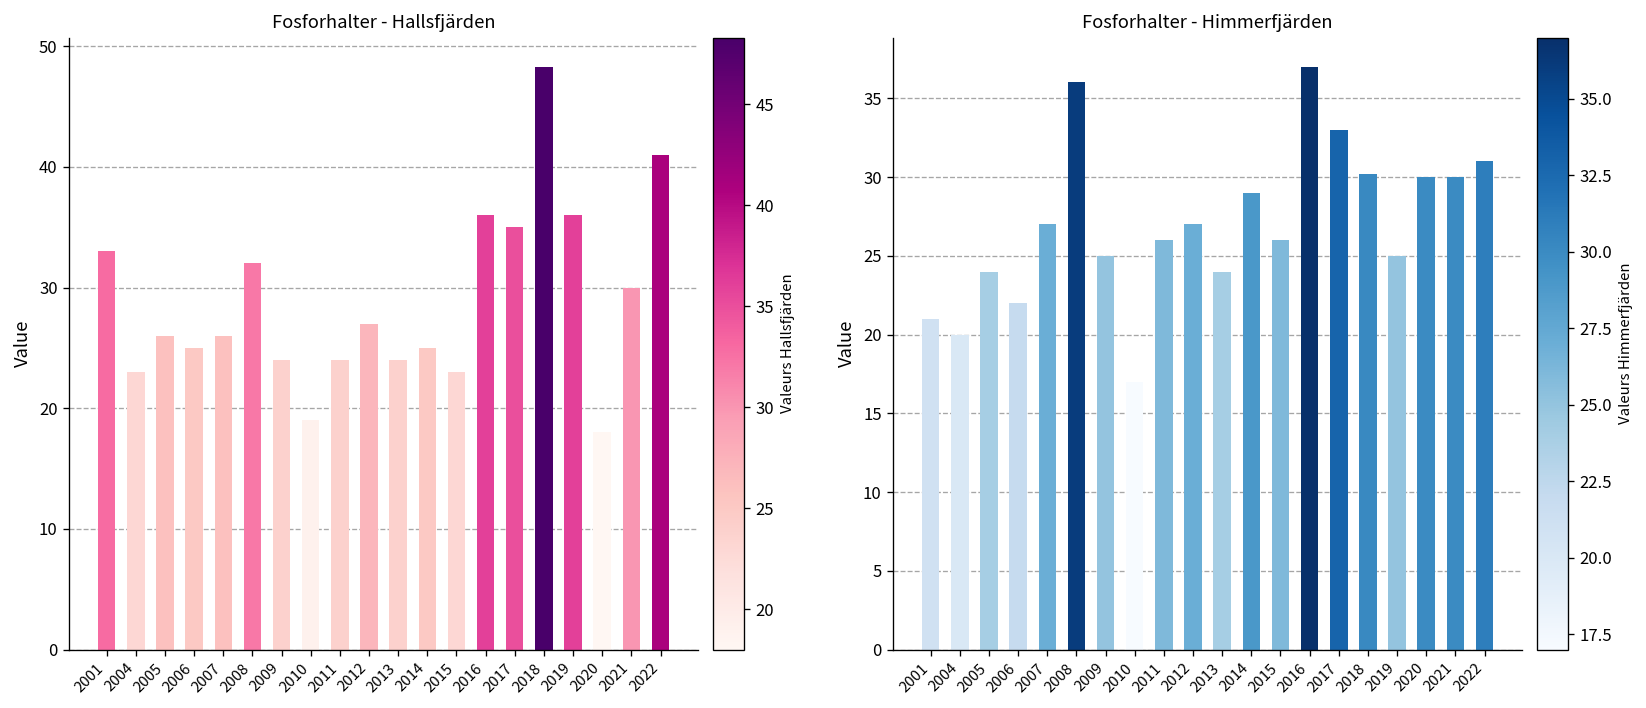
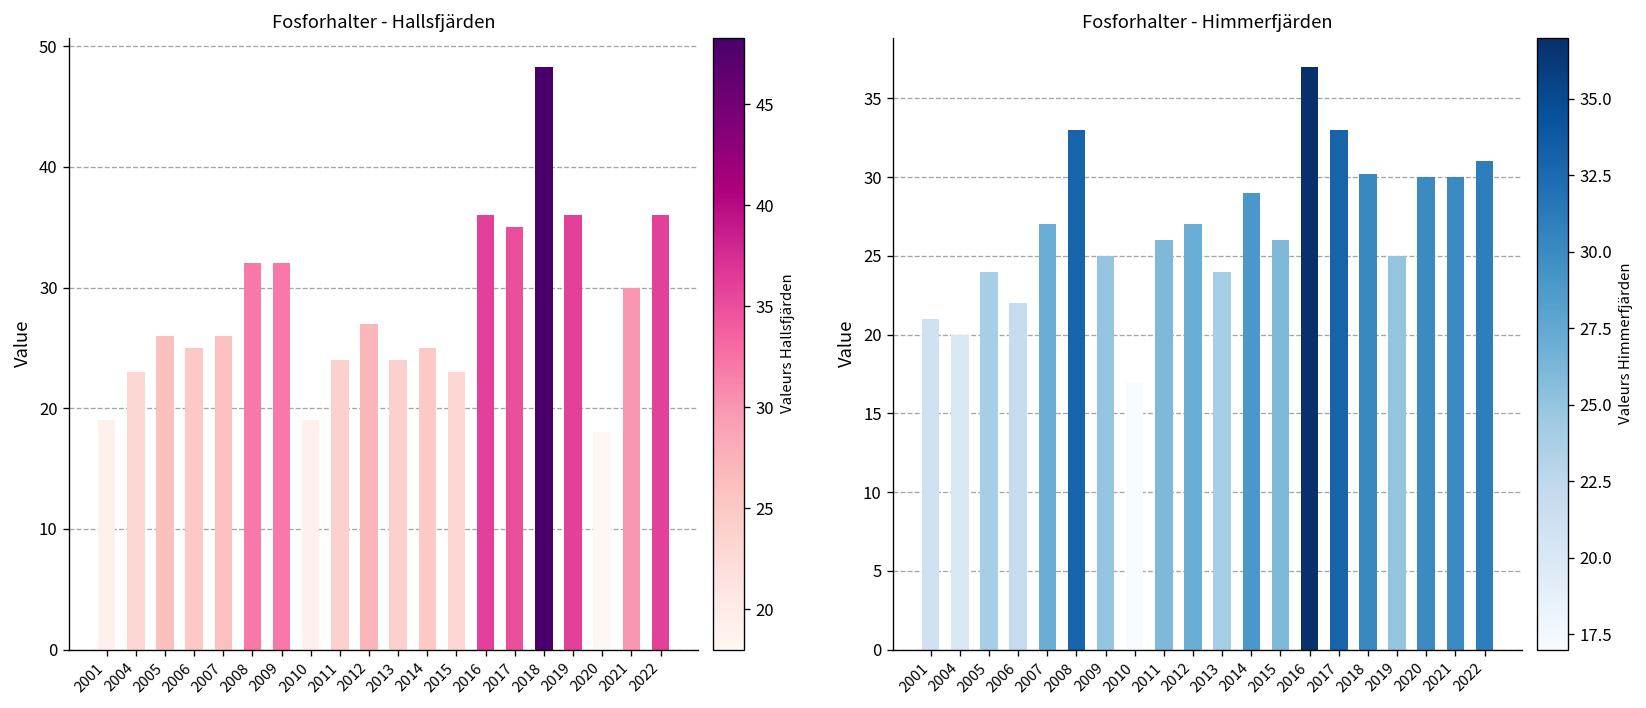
Fosforhalter - Hallsfjärden, 2001: 33 -> 19
Fosforhalter - Hallsfjärden, 2009: 24 -> 32
Fosforhalter - Hallsfjärden, 2022: 41 -> 36
Fosforhalter - Himmerfjärden, 2008: 36 -> 33
